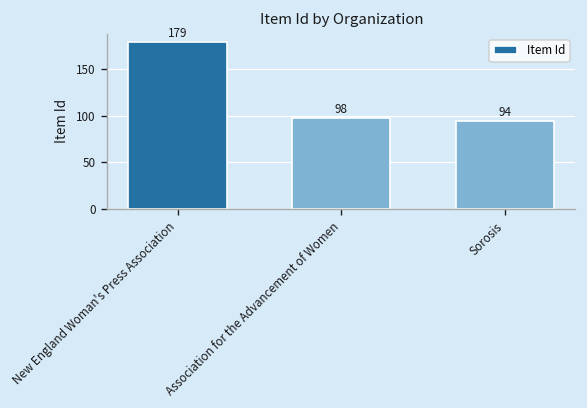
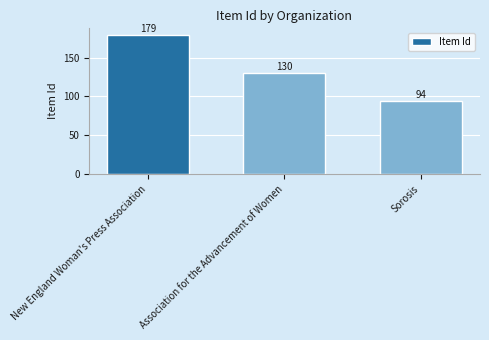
Association for the Advancement of Women: 98 -> 130
